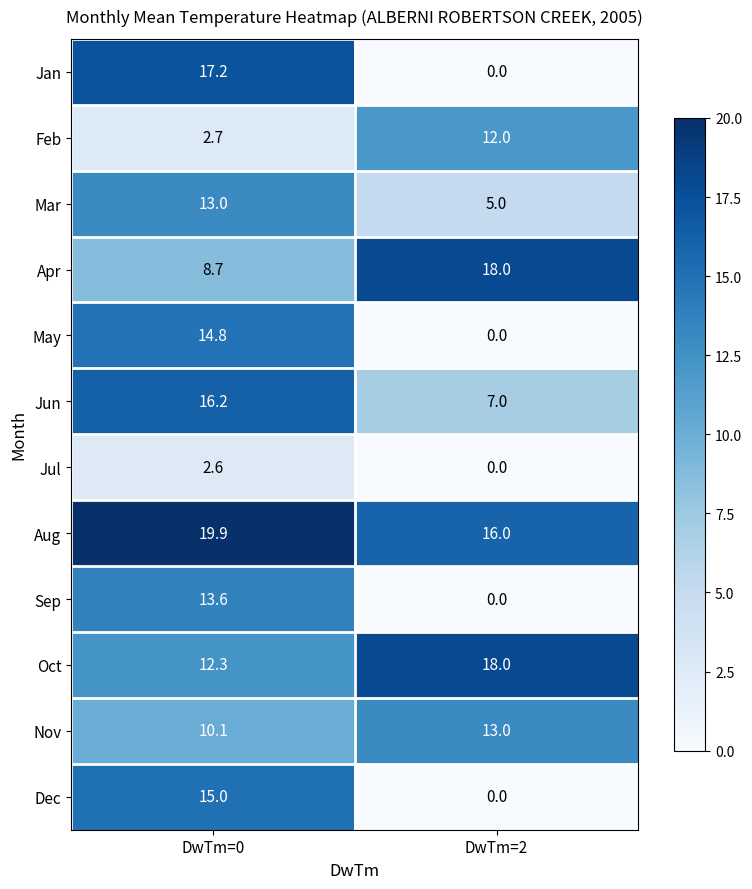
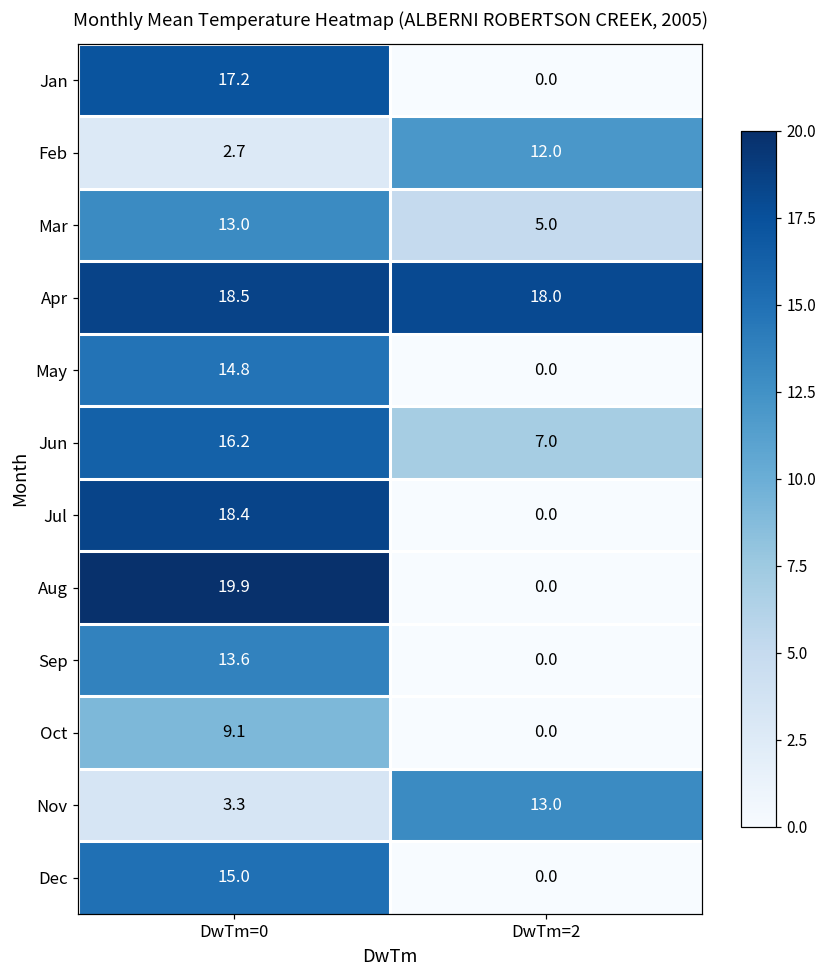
Apr, DwTm=0: 8.7 -> 18.5
Jul, DwTm=0: 2.6 -> 18.4
Aug, DwTm=2: 16.0 -> 0.0
Oct, DwTm=0: 12.3 -> 9.1
Oct, DwTm=2: 18.0 -> 0.0
Nov, DwTm=0: 10.1 -> 3.3
